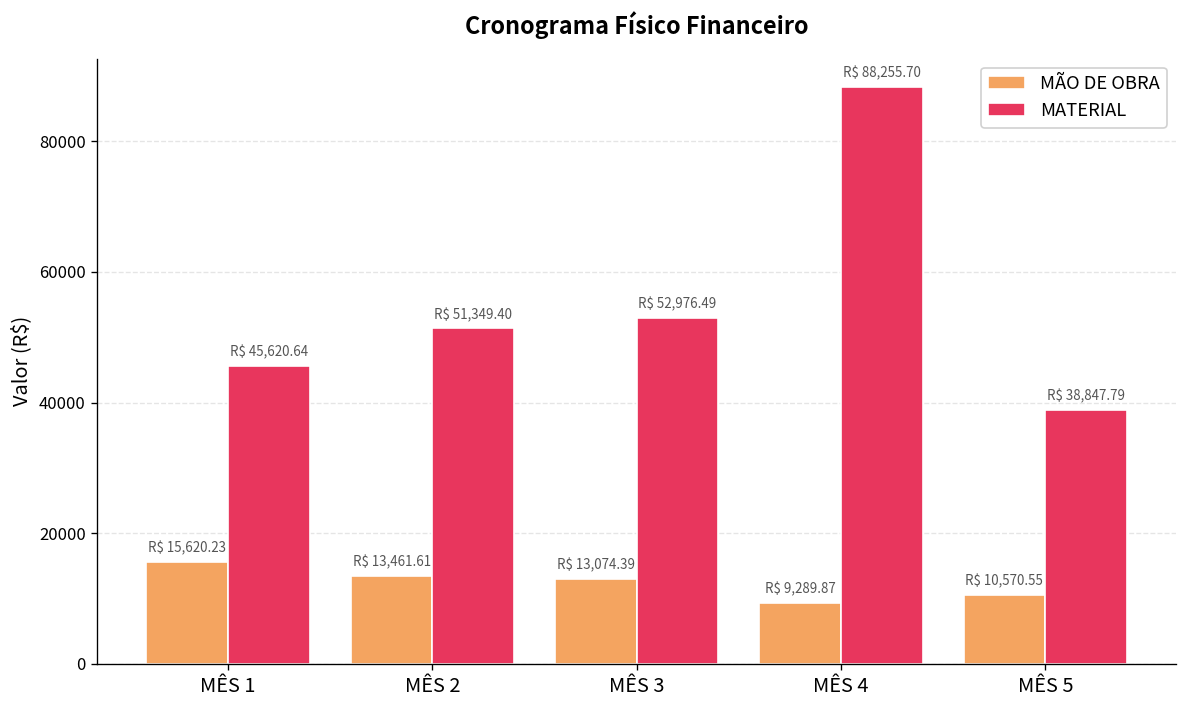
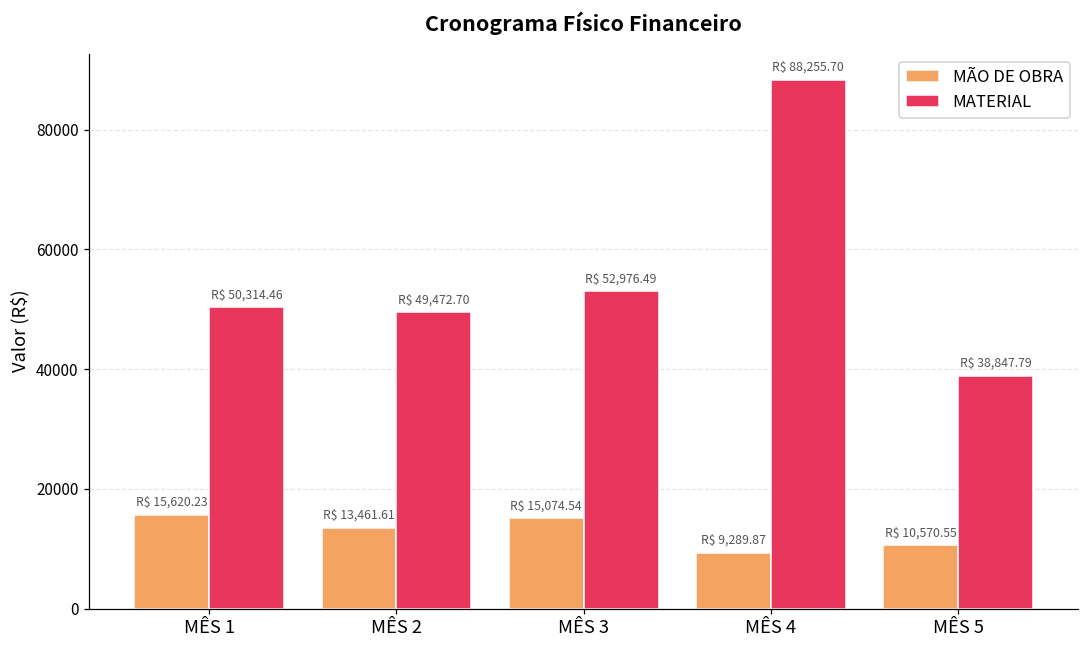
MATERIAL, MÊS 1: 45,620.64 -> 50,314.46
MATERIAL, MÊS 2: 51,349.40 -> 49,472.70
MÃO DE OBRA, MÊS 3: 13,074.39 -> 15,074.54
